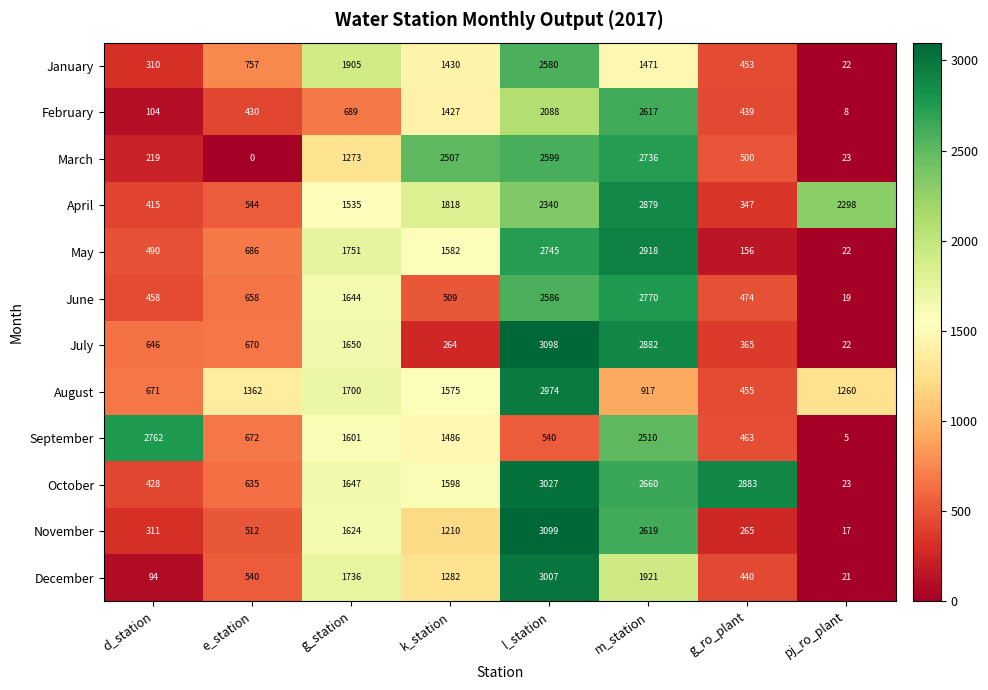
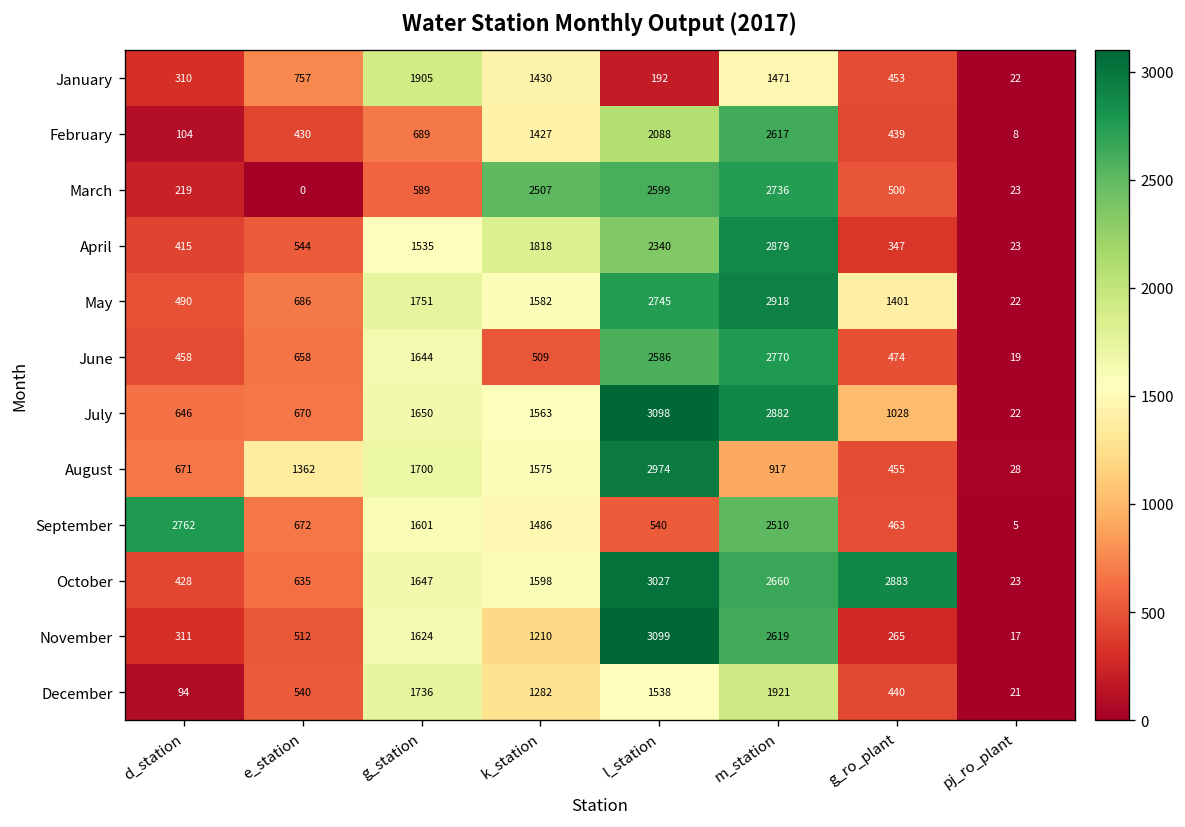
January, l_station: 2580 -> 192
March, g_station: 1273 -> 589
April, pj_ro_plant: 2298 -> 23
May, g_ro_plant: 156 -> 1401
July, k_station: 264 -> 1563
July, g_ro_plant: 365 -> 1028
August, pj_ro_plant: 1260 -> 28
December, l_station: 3007 -> 1538
